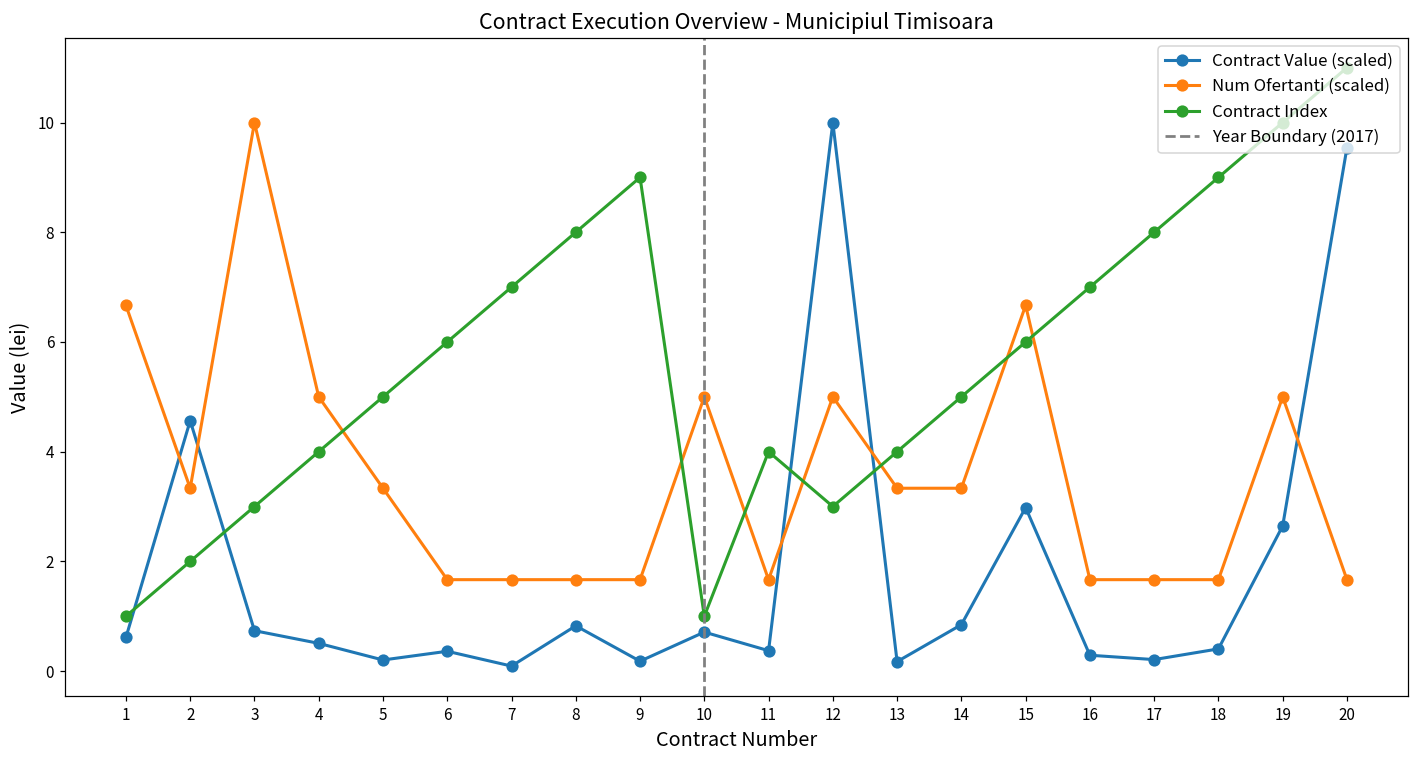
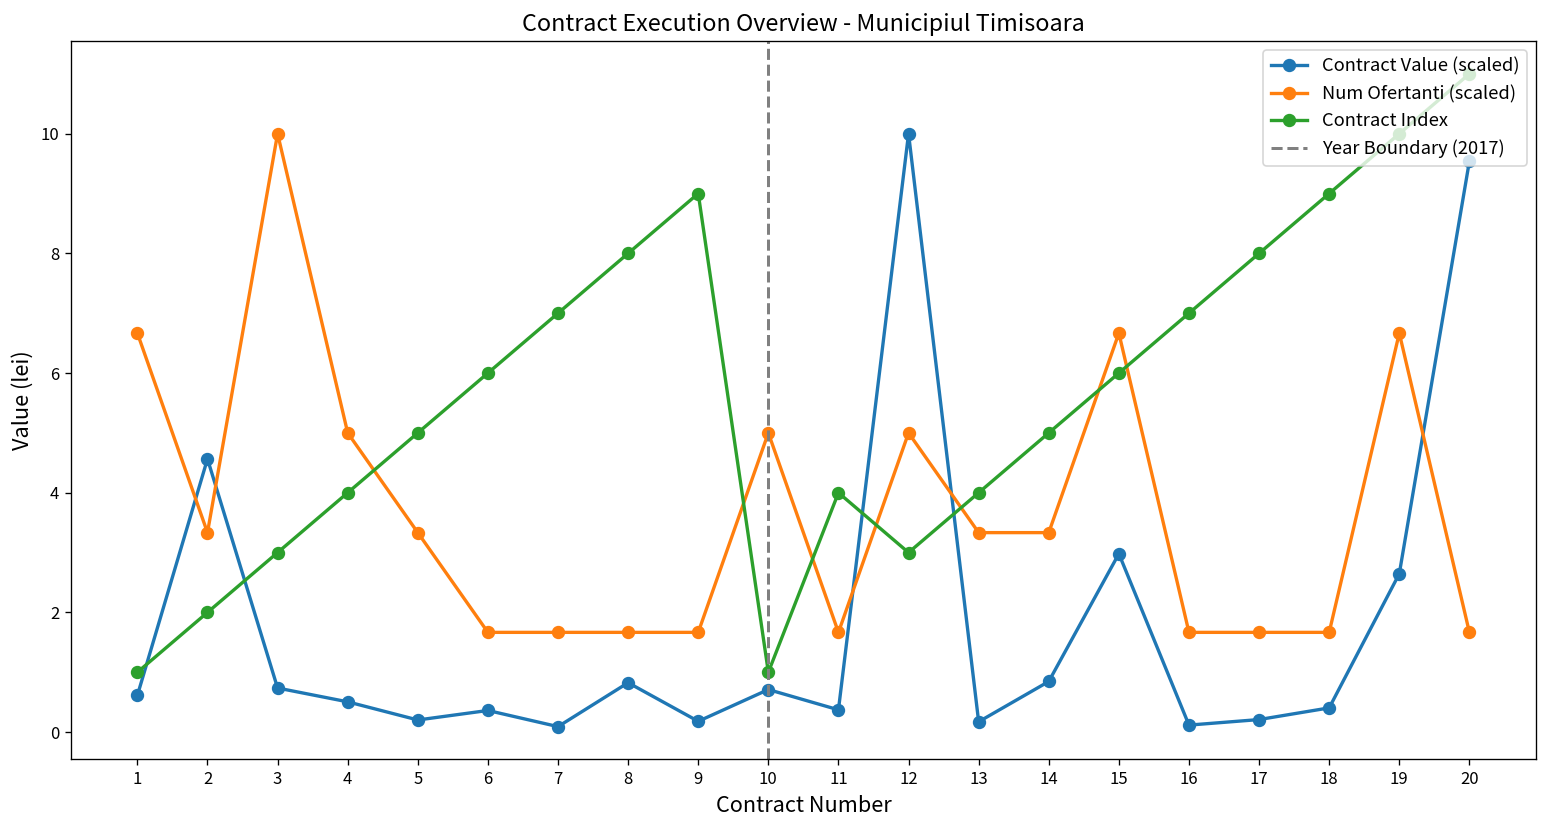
Contract Value (scaled), 16: 0.3 -> 0.1
Num Ofertanti (scaled), 19: 5.0 -> 6.7
